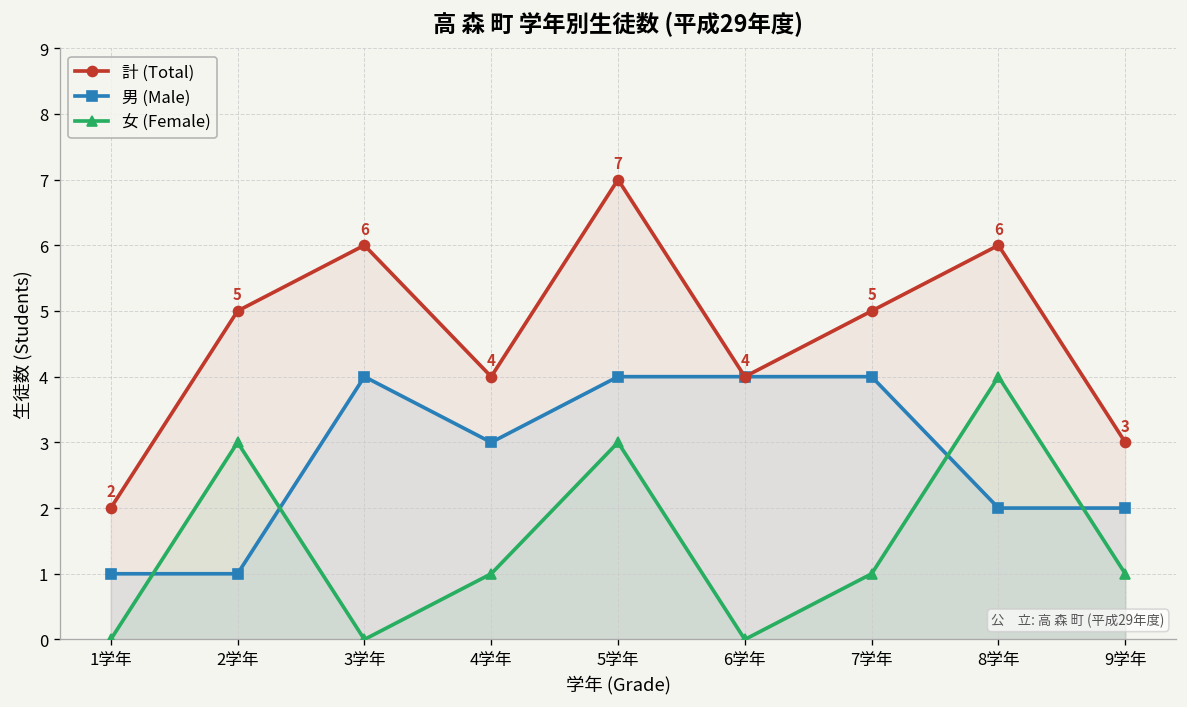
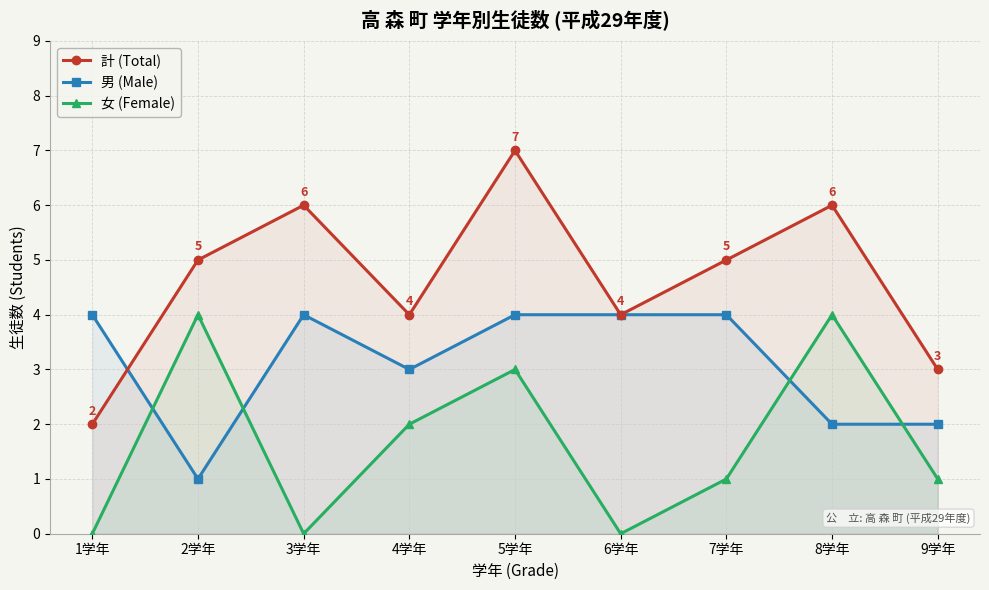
男 (Male), 1学年: 1 -> 4
女 (Female), 2学年: 3 -> 4
女 (Female), 4学年: 1 -> 2
